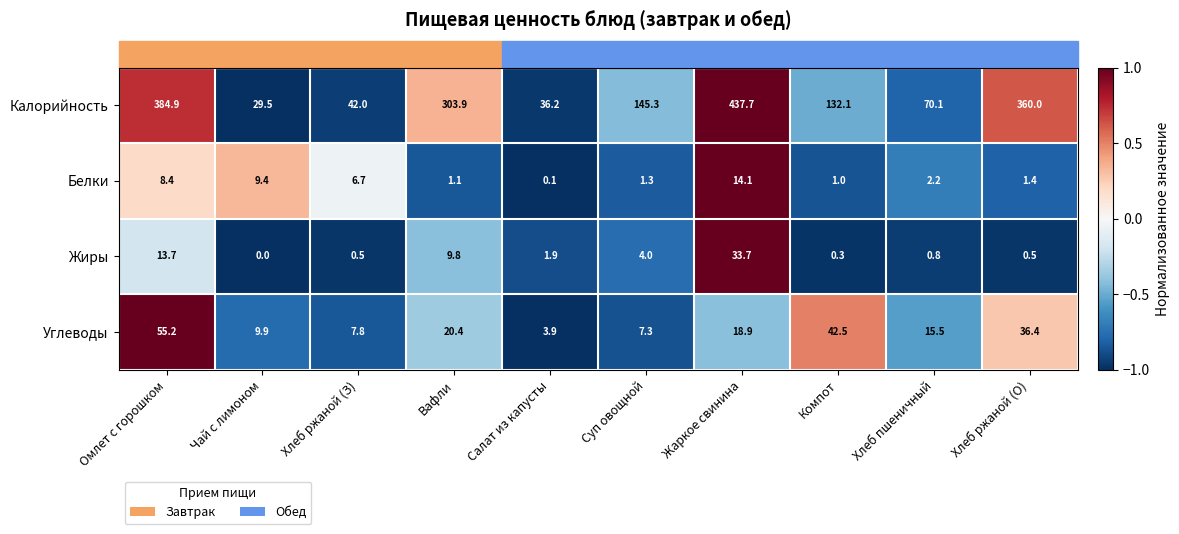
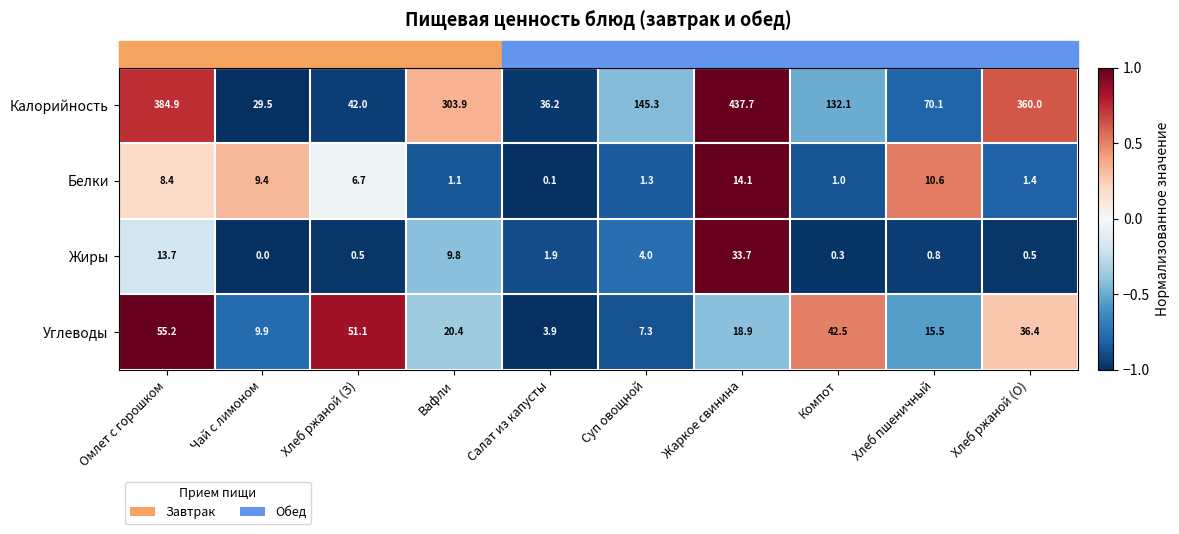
Белки, Хлеб пшеничный: 2.2 -> 10.6
Углеводы, Хлеб ржаной (З): 7.8 -> 51.1
